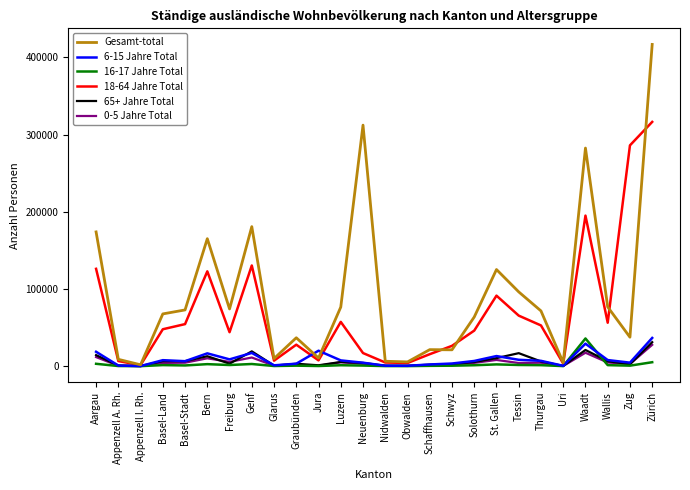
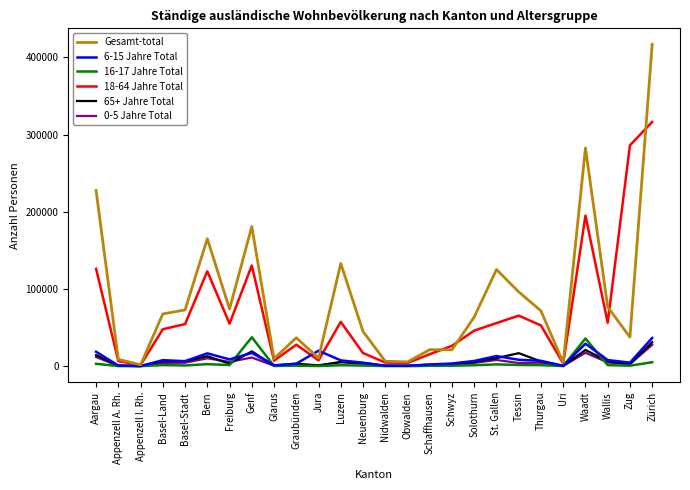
Gesamt-total, Aargau: 170000 -> 230000
18-64 Jahre Total, Freiburg: 40000 -> 60000
16-17 Jahre Total, Genf: 0 -> 40000
Gesamt-total, Luzern: 80000 -> 130000
Gesamt-total, Neuenburg: 310000 -> 40000
18-64 Jahre Total, St. Gallen: 90000 -> 60000
